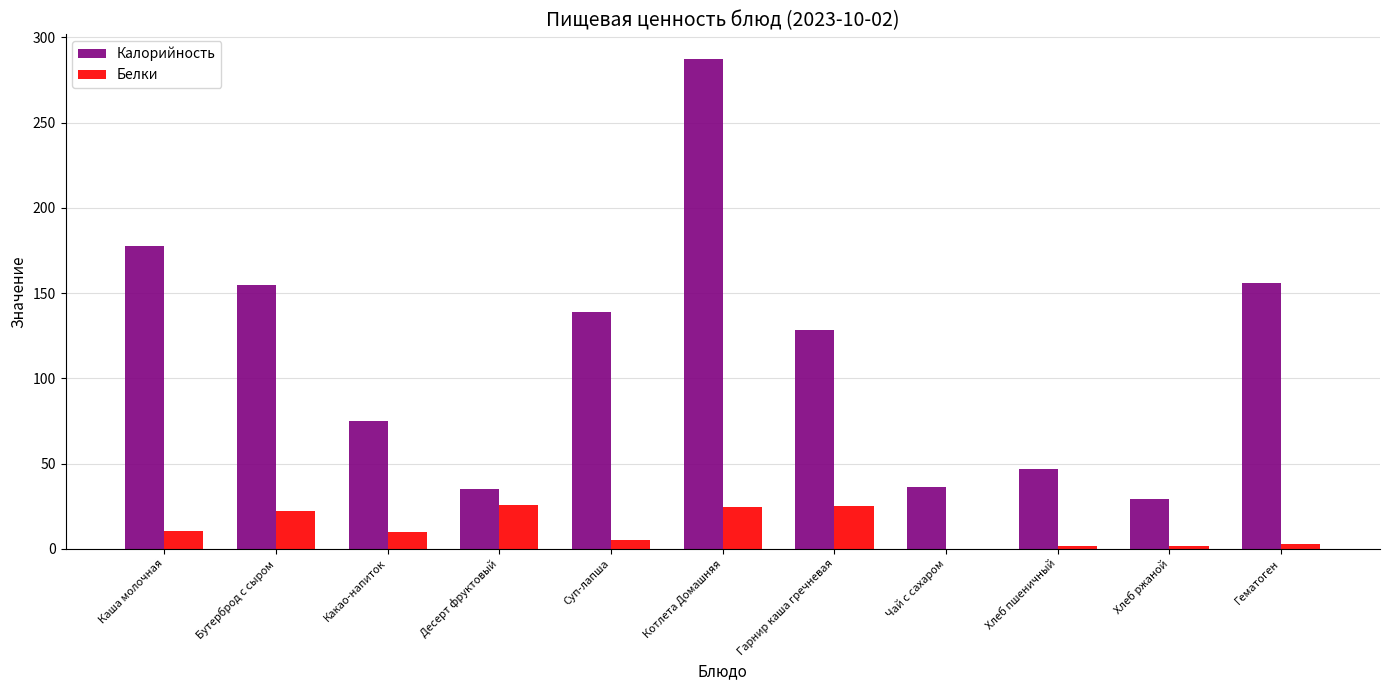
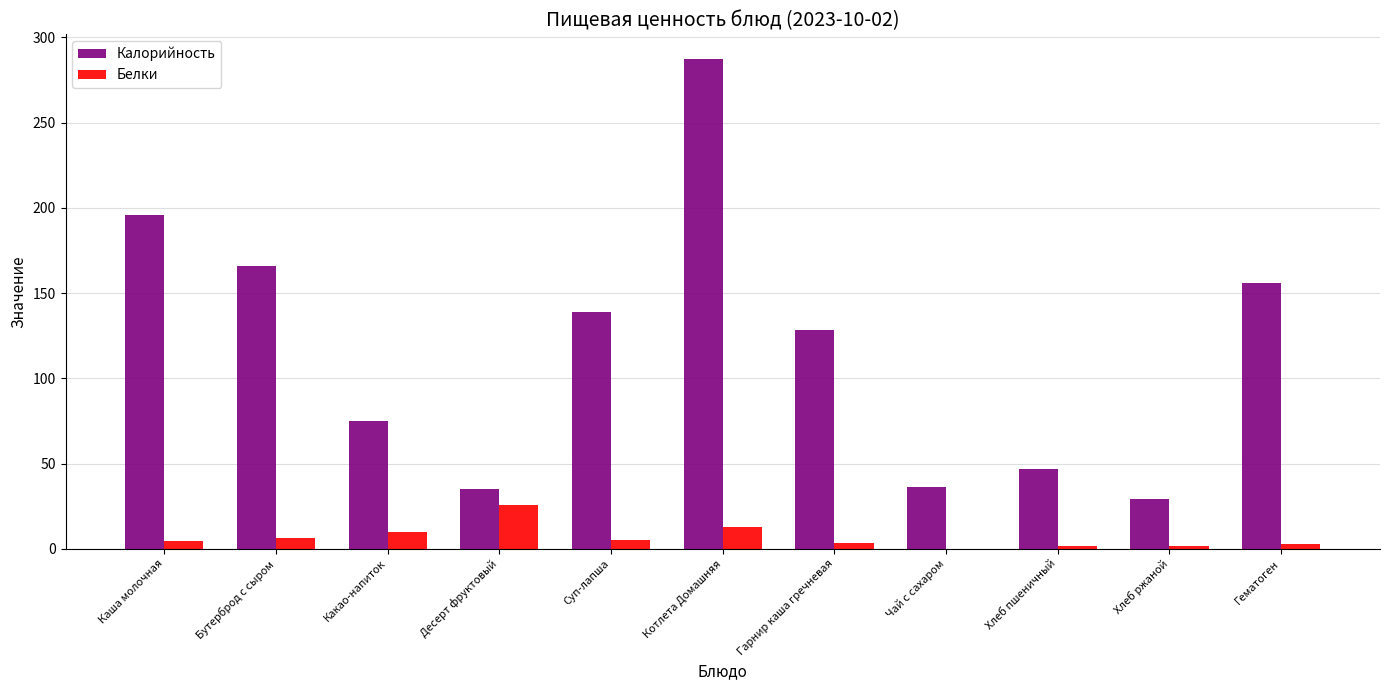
Калорийность, Каша молочная: 177 -> 196
Белки, Каша молочная: 10 -> 4
Калорийность, Бутерброд с сыром: 155 -> 166
Белки, Бутерброд с сыром: 22 -> 7
Белки, Котлета Домашняя: 24 -> 13
Белки, Гарнир каша гречневая: 25 -> 3
